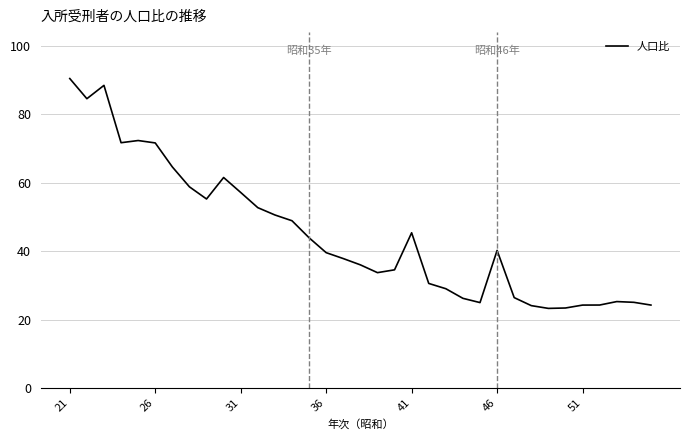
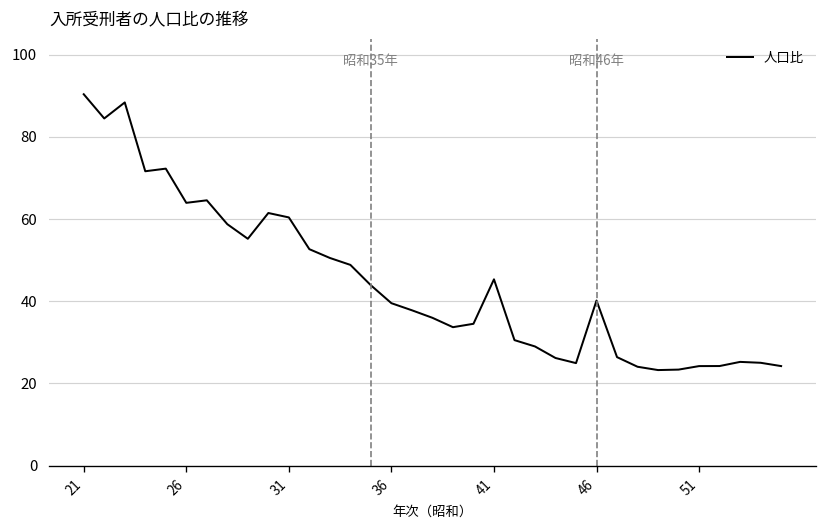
26: 72 -> 64
31: 57 -> 60
